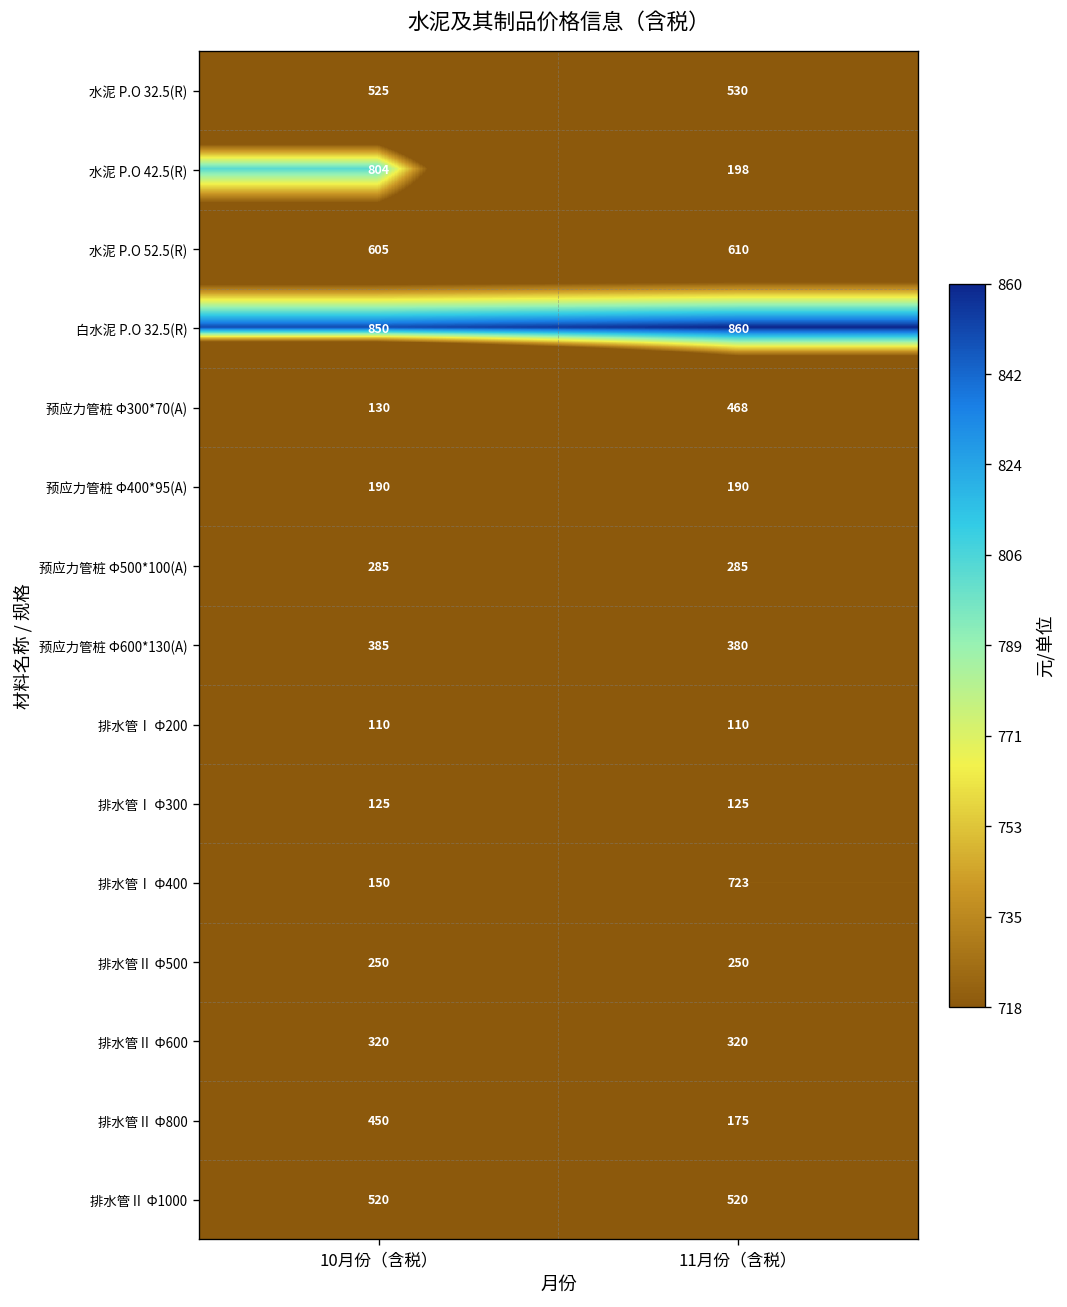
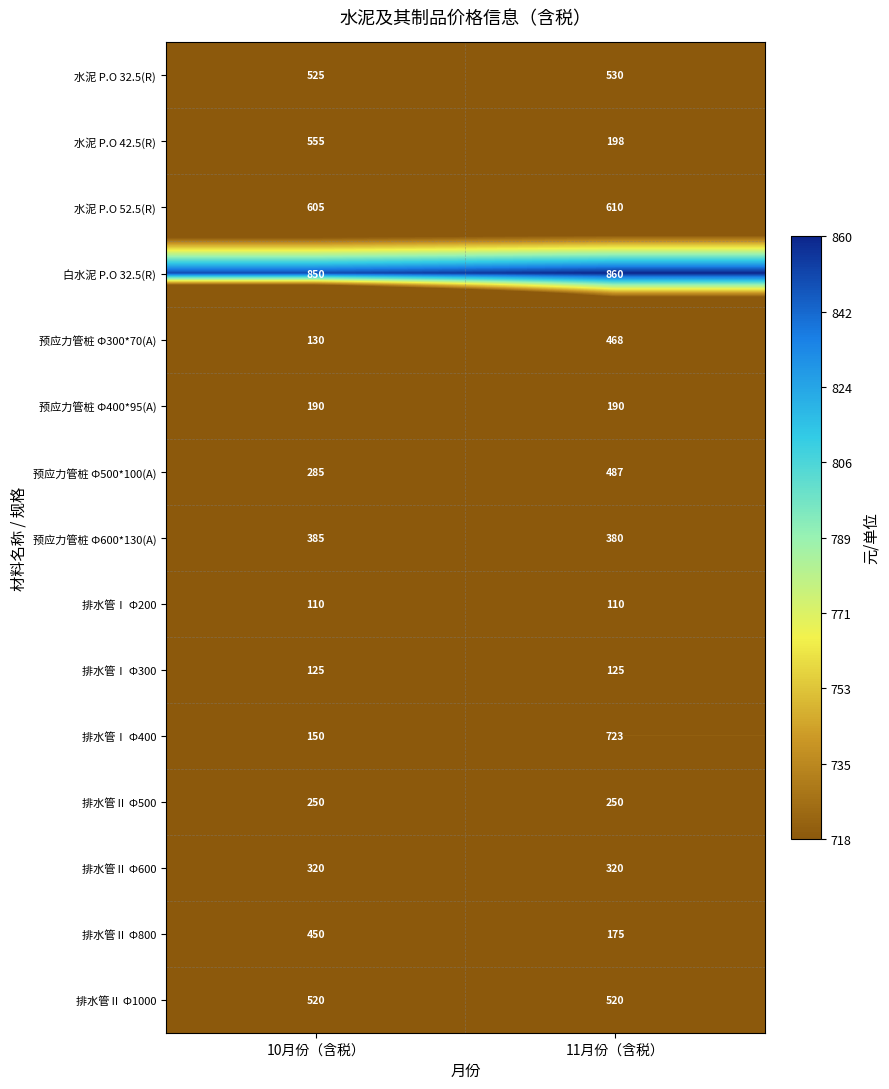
水泥 P.O 42.5(R), 10月份（含税）: 804 -> 555
预应力管桩 Ф500*100(A), 11月份（含税）: 285 -> 487
